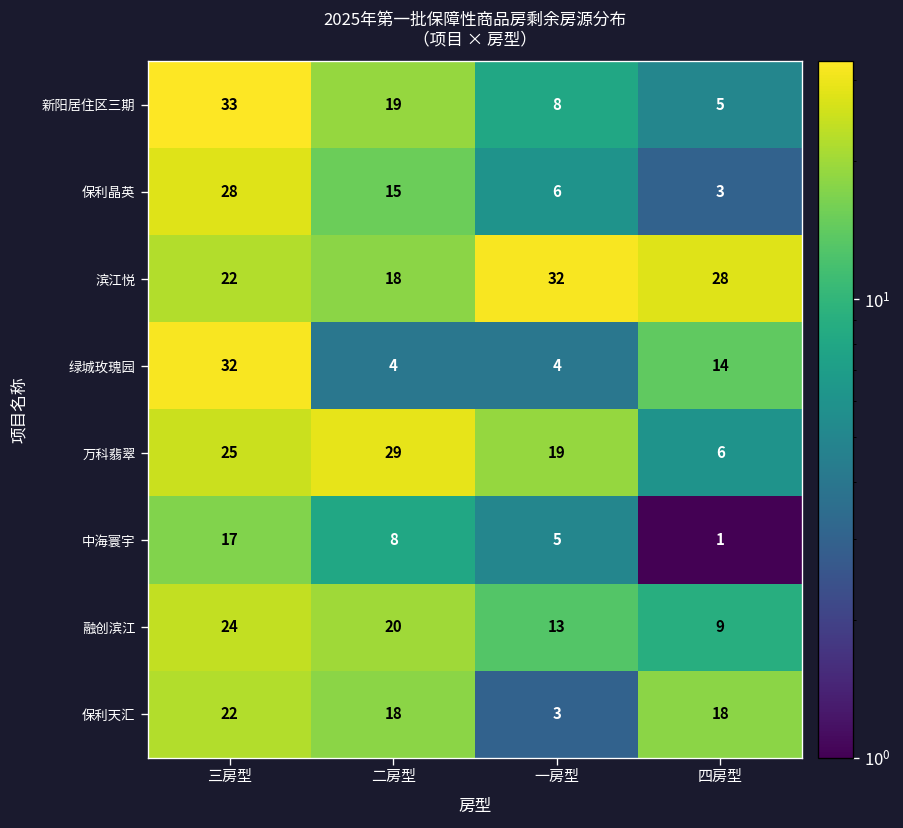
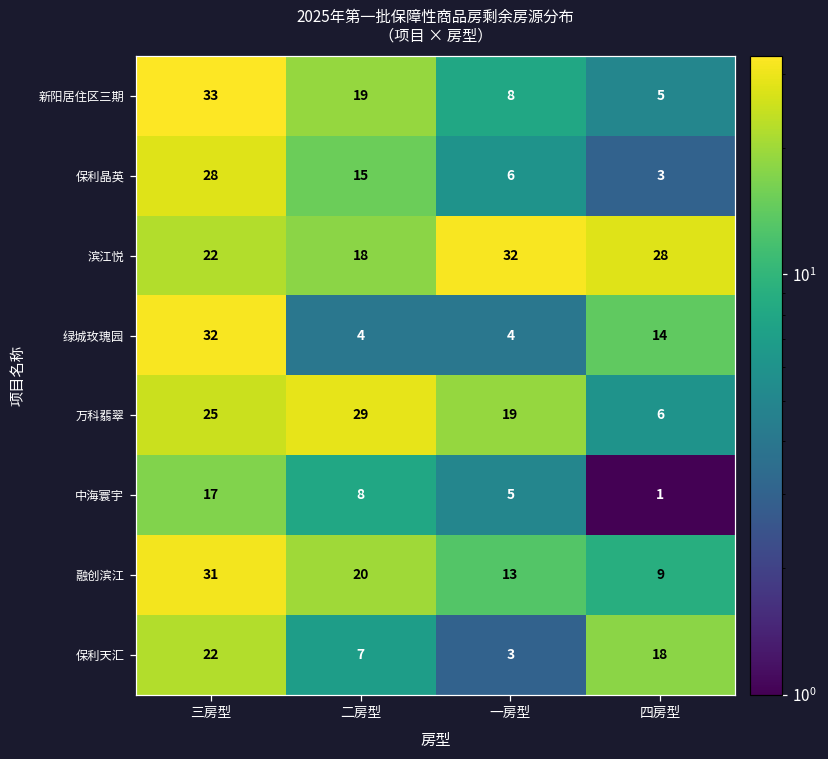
融创滨江, 三房型: 24 -> 31
保利天汇, 二房型: 18 -> 7
